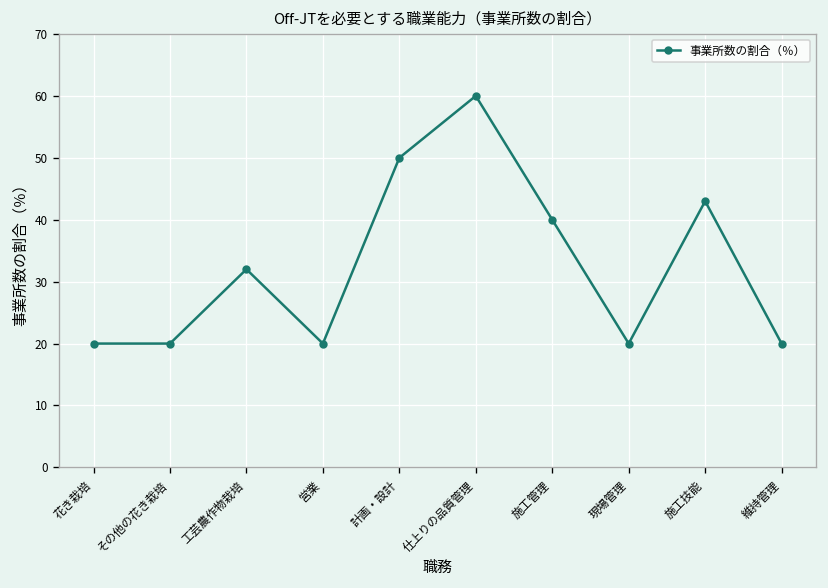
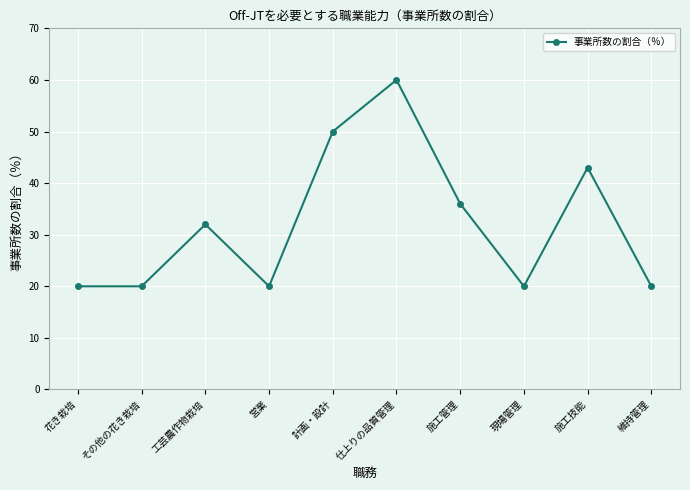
施工管理: 40 -> 36
